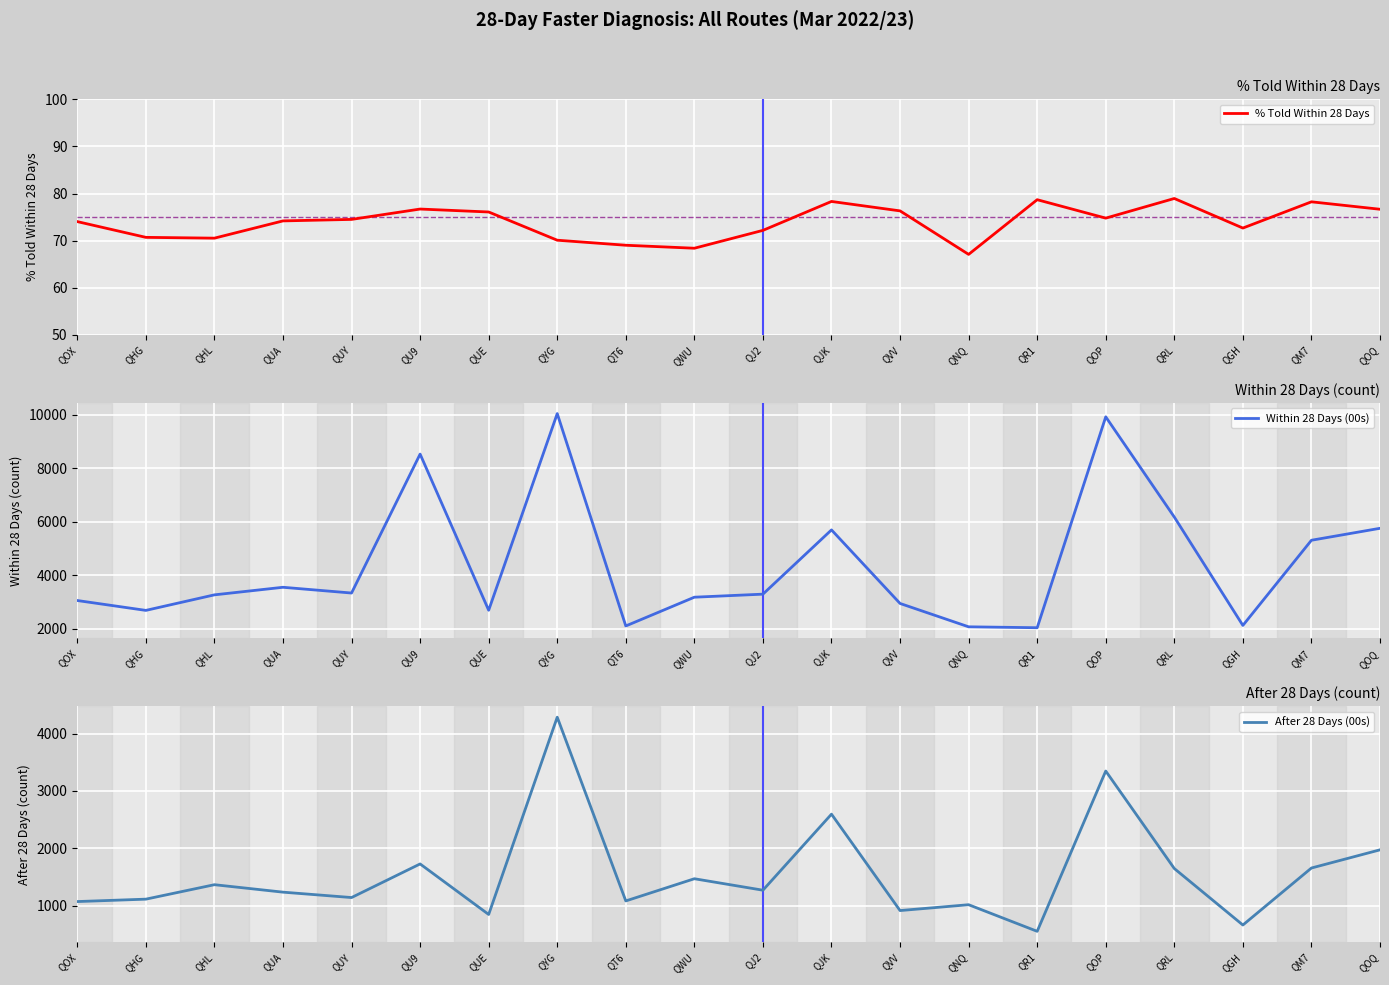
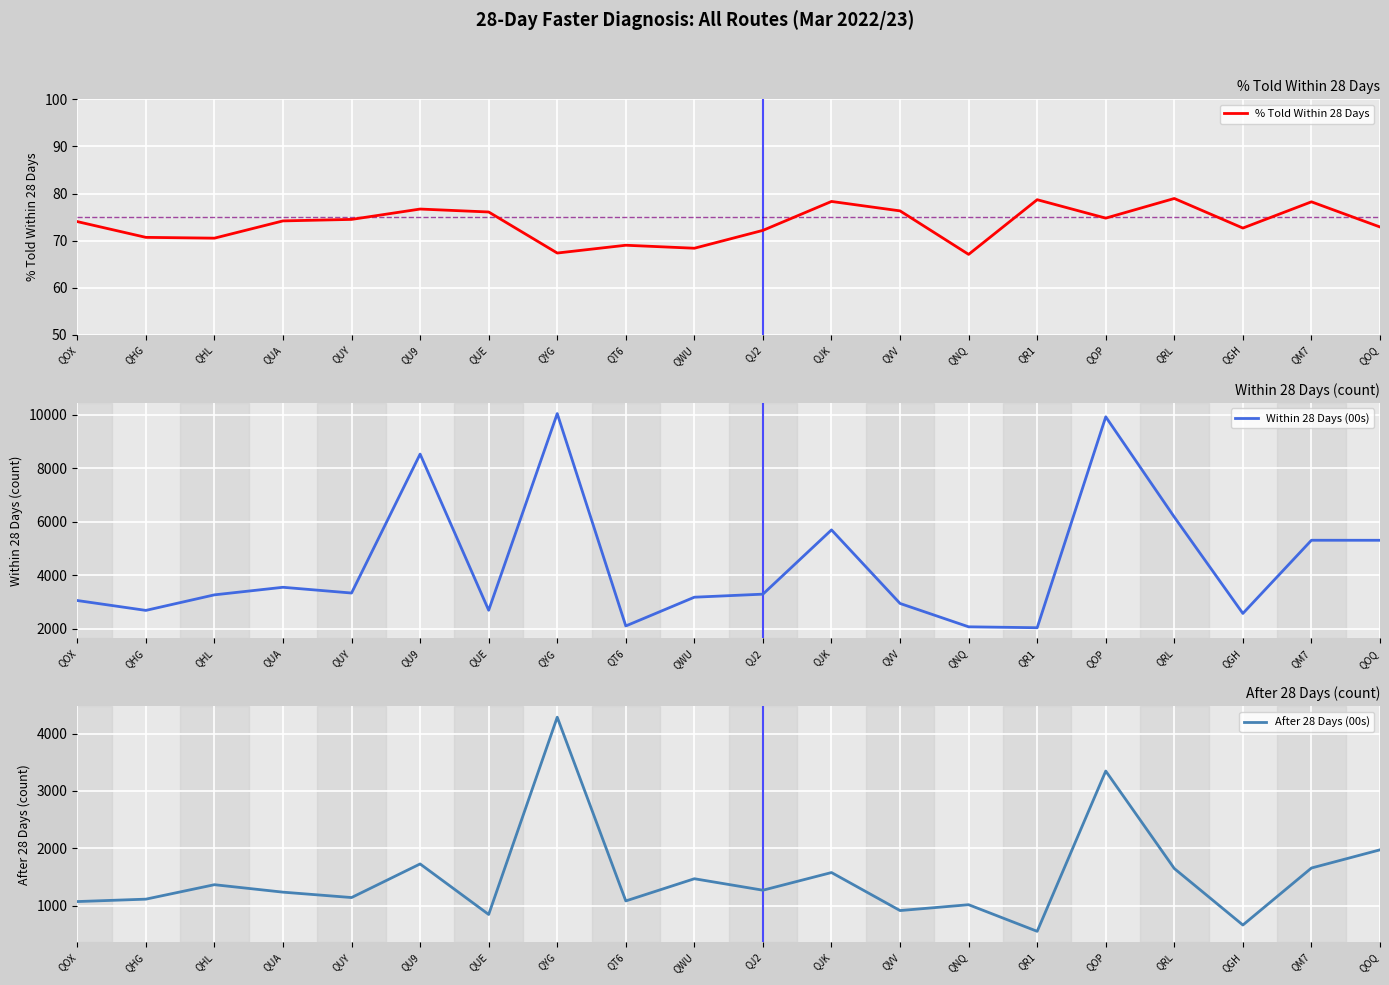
% Told Within 28 Days, QYG: 70 -> 67
% Told Within 28 Days, QOQ: 77 -> 73
Within 28 Days (count), QGH: 2100 -> 2600
Within 28 Days (count), QOQ: 5800 -> 5300
After 28 Days (count), QJK: 2600 -> 1600
